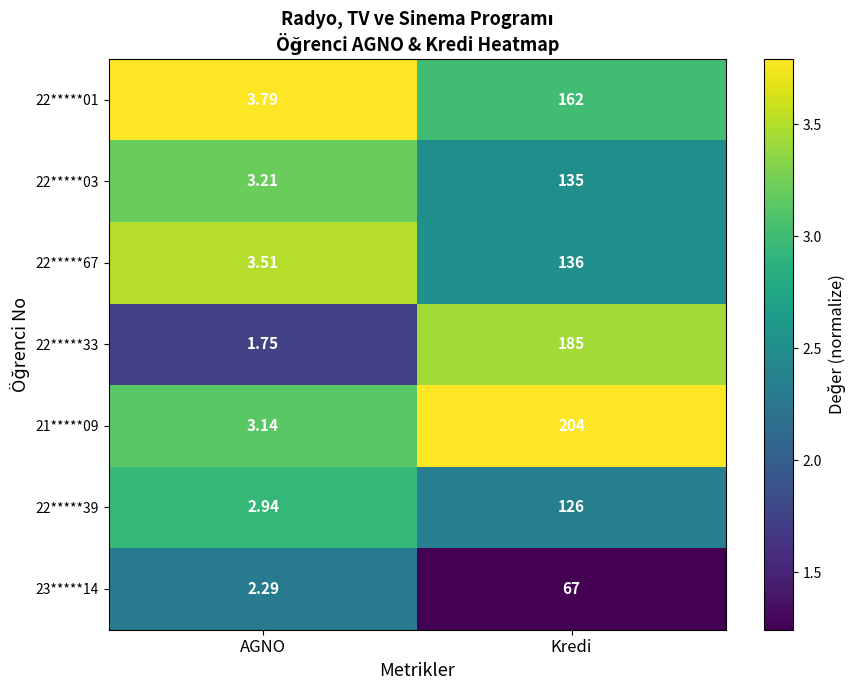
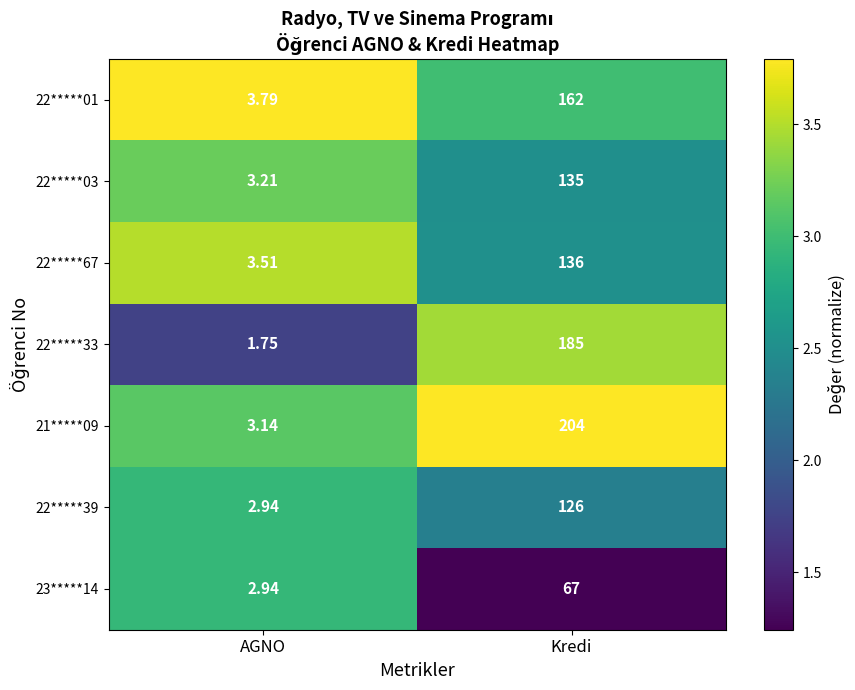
23*****14, AGNO: 2.29 -> 2.94
